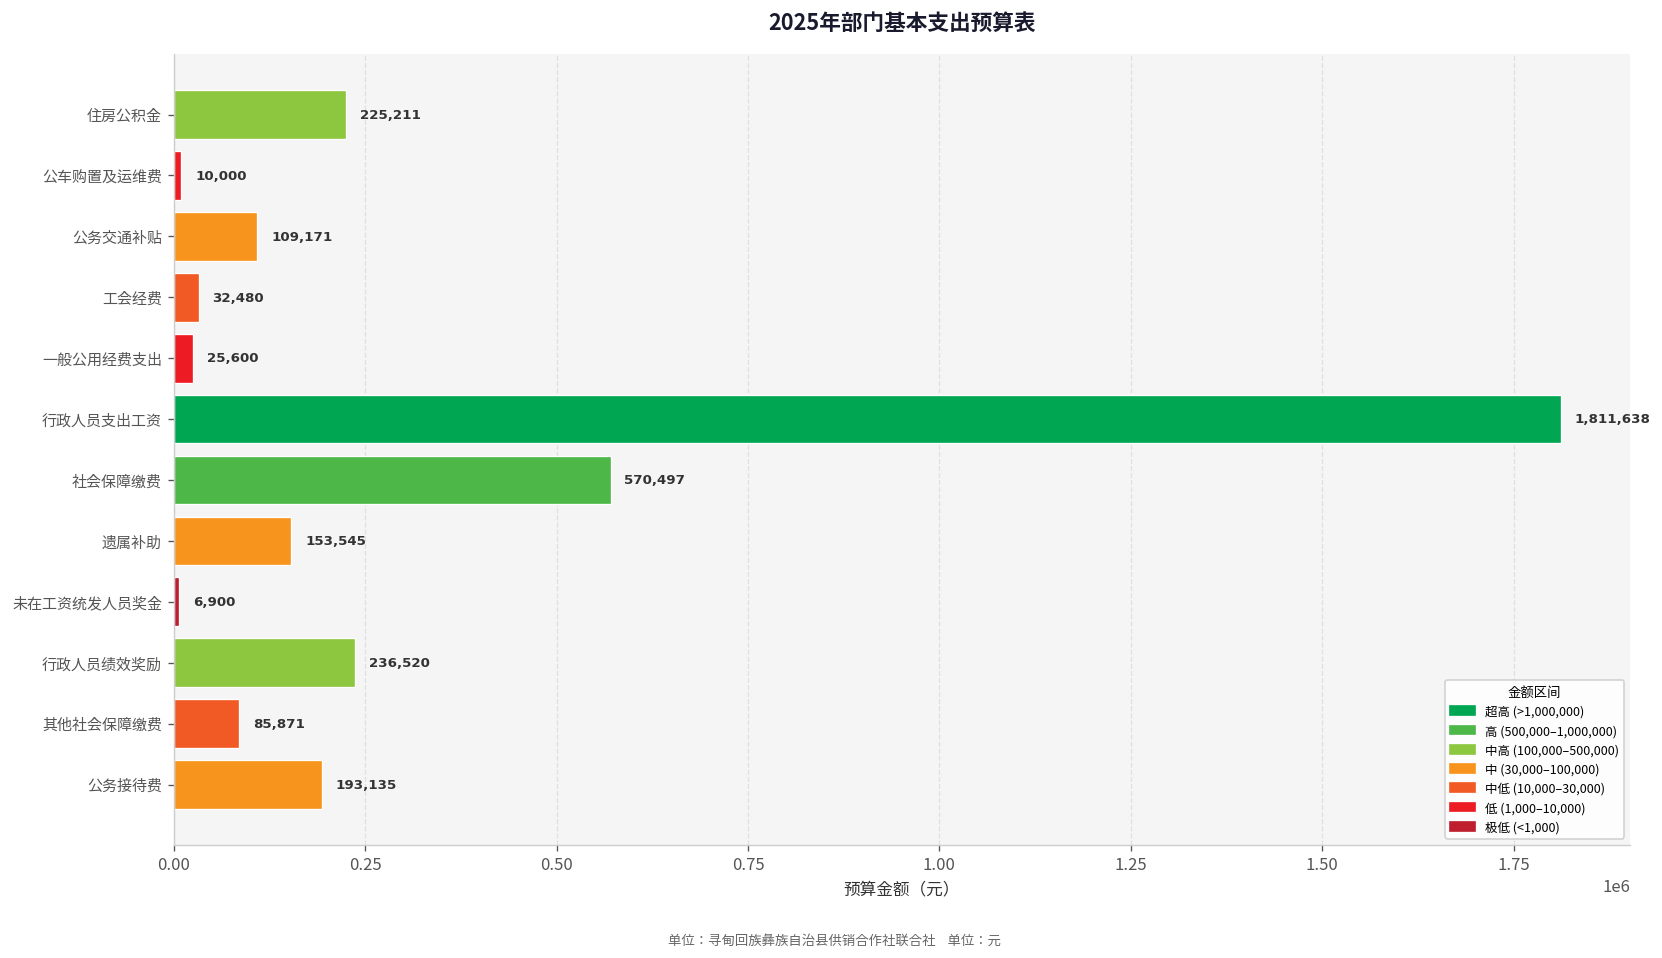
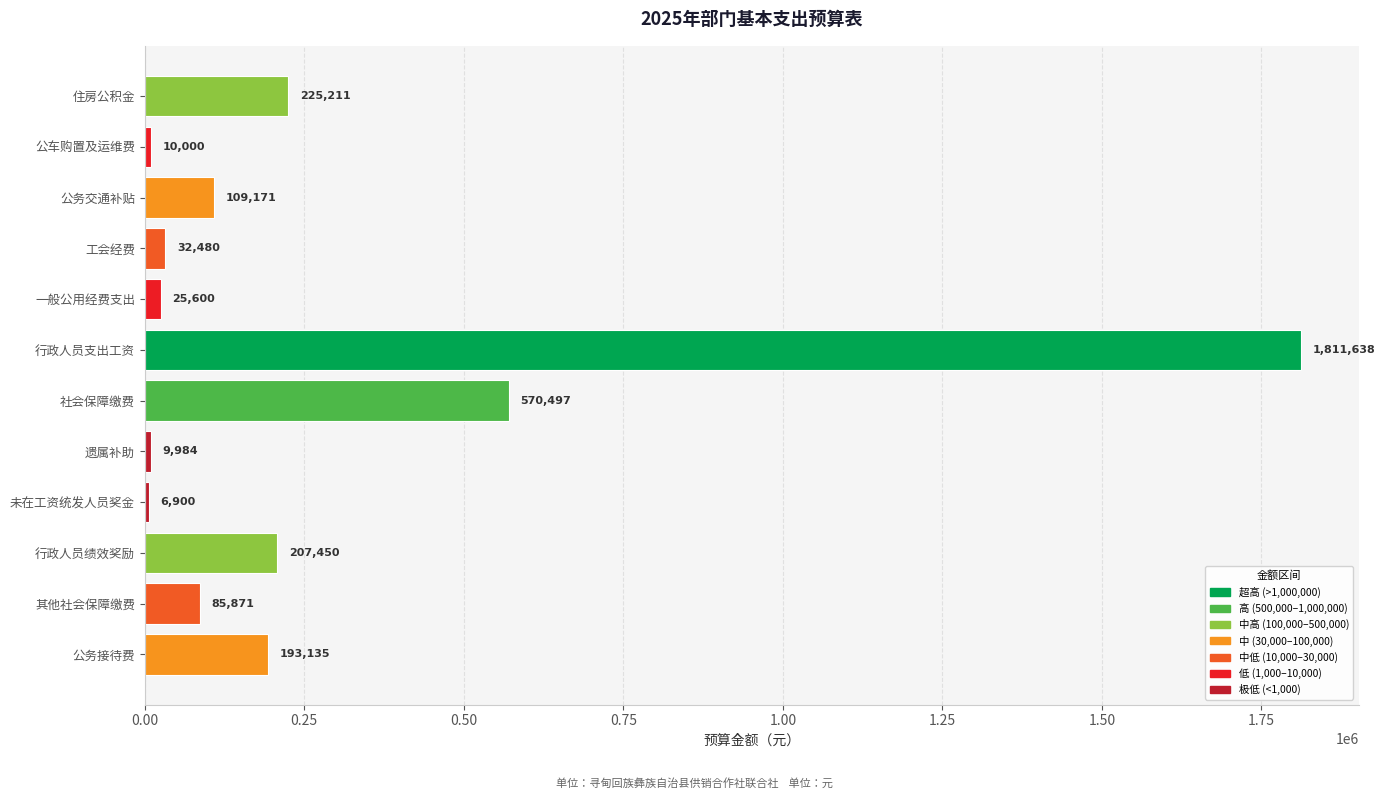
遗属补助: 153,545 -> 9,984
行政人员绩效奖励: 236,520 -> 207,450
